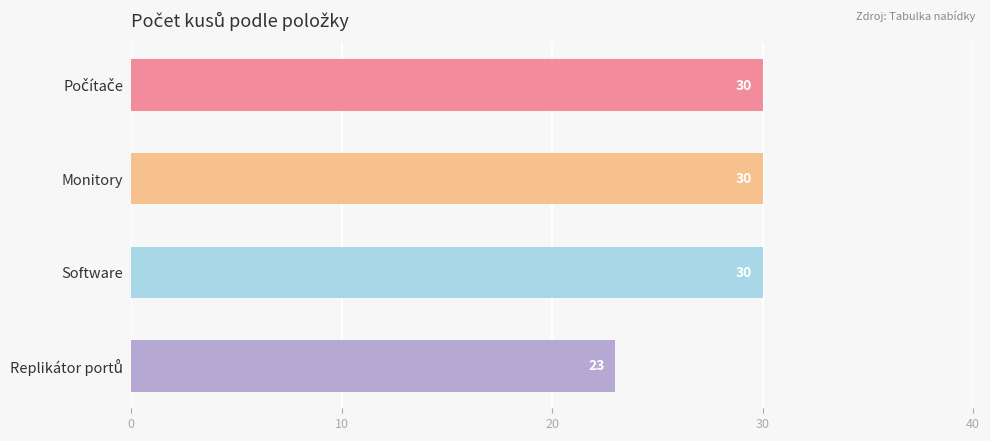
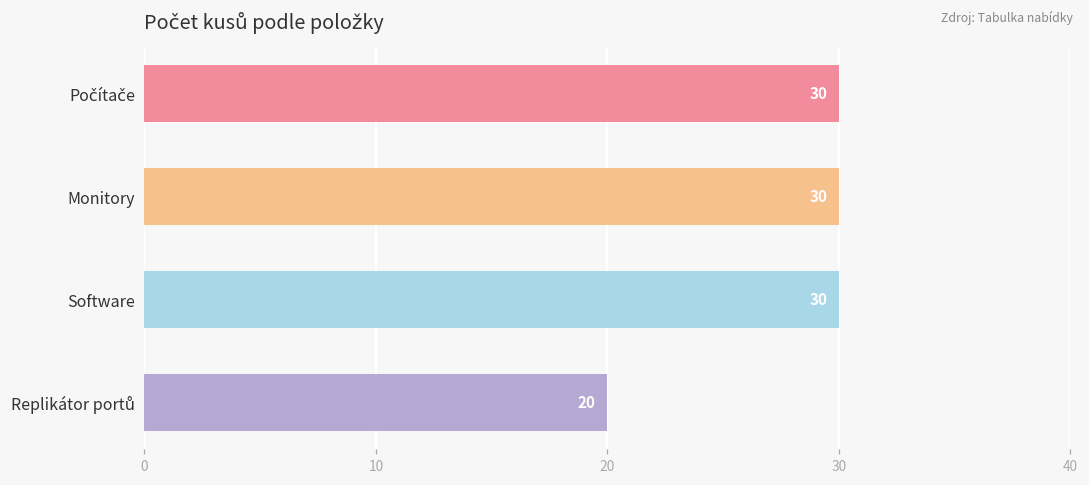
Replikátor portů: 23 -> 20
